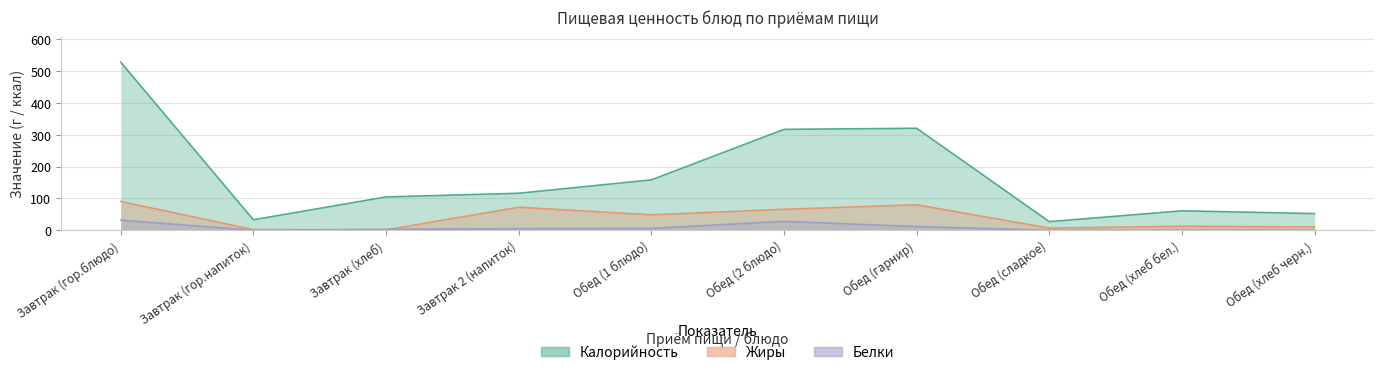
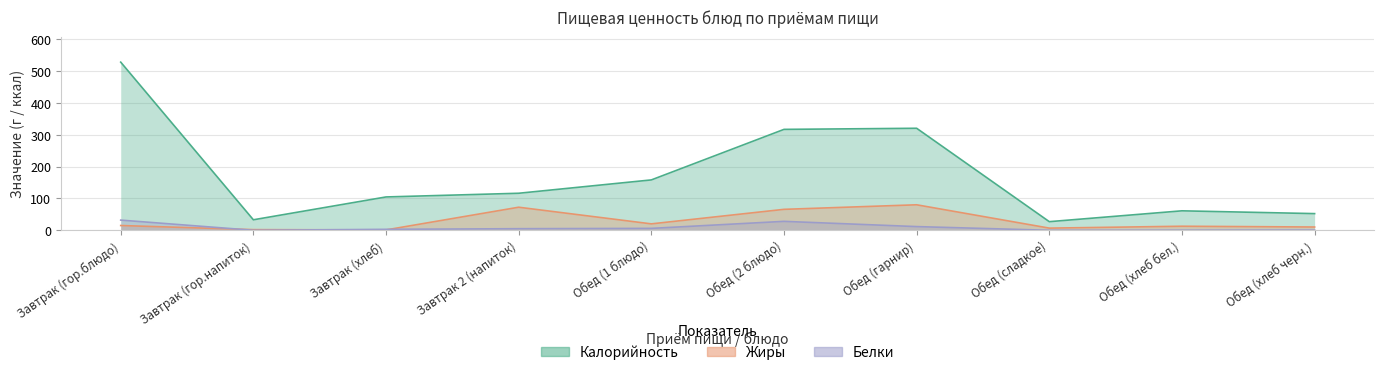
Жиры, Завтрак (гор.блюдо): 90 -> 20
Жиры, Обед (1 блюдо): 50 -> 20
